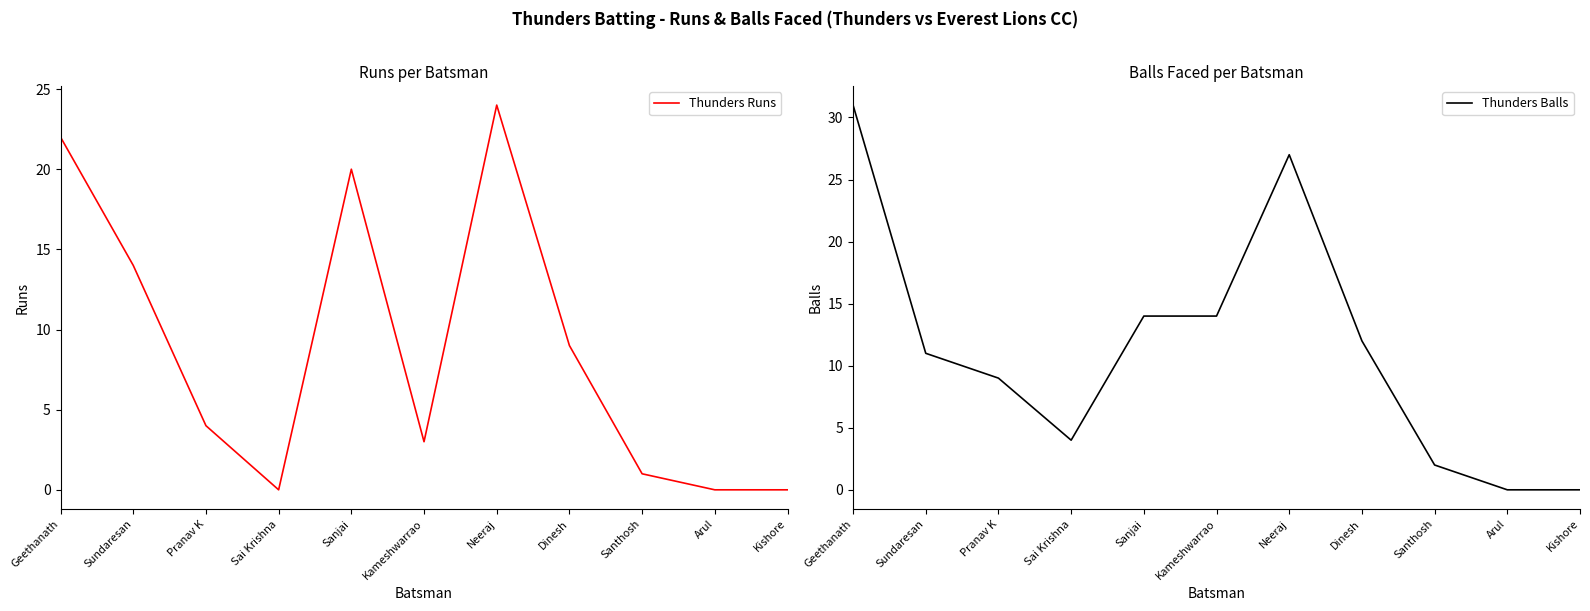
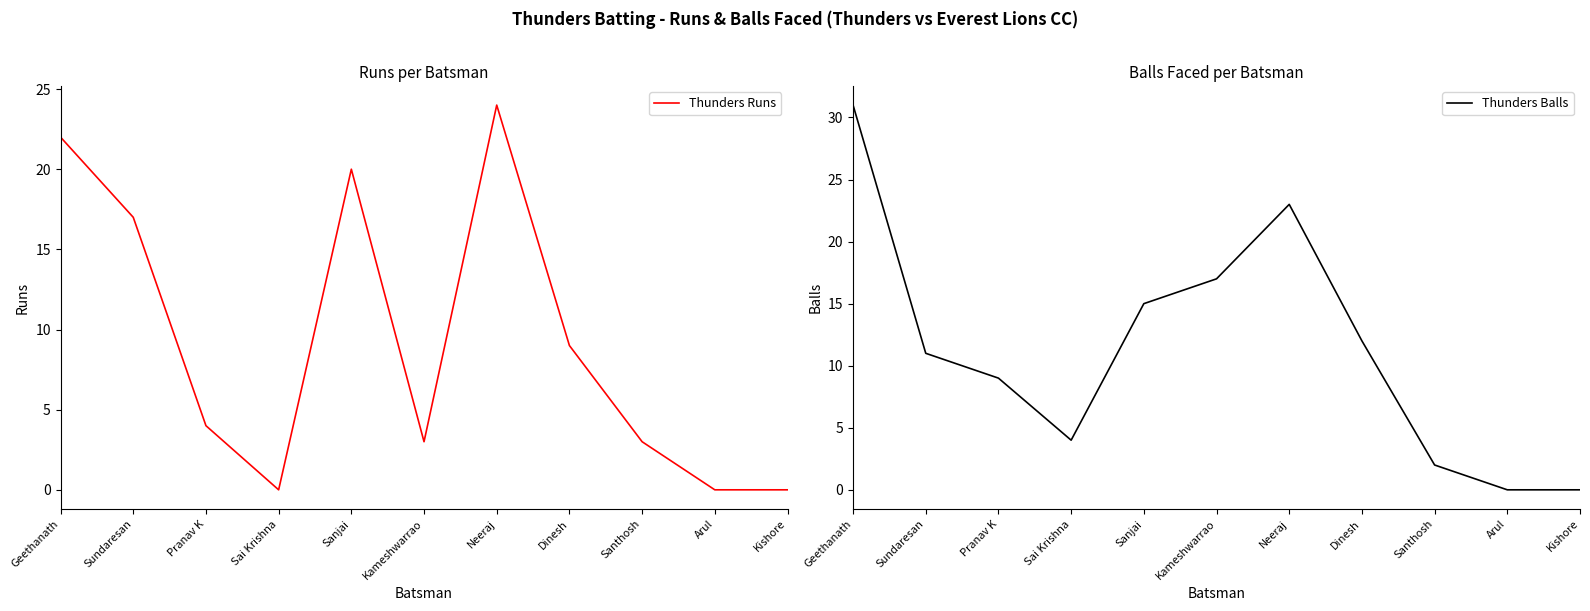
Runs per Batsman, Sundaresan: 14 -> 17
Runs per Batsman, Santhosh: 1 -> 3
Balls Faced per Batsman, Sanjai: 14 -> 15
Balls Faced per Batsman, Kameshwarrao: 14 -> 17
Balls Faced per Batsman, Neeraj: 27 -> 23
